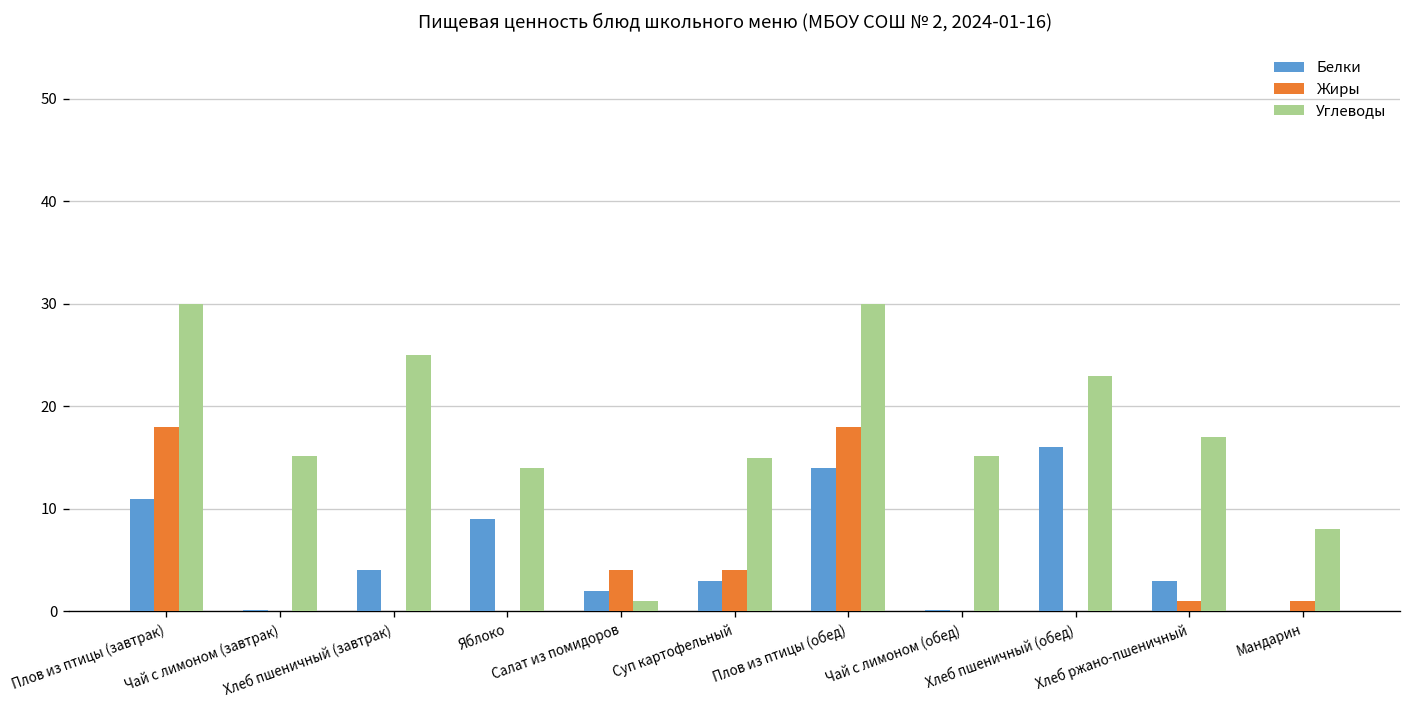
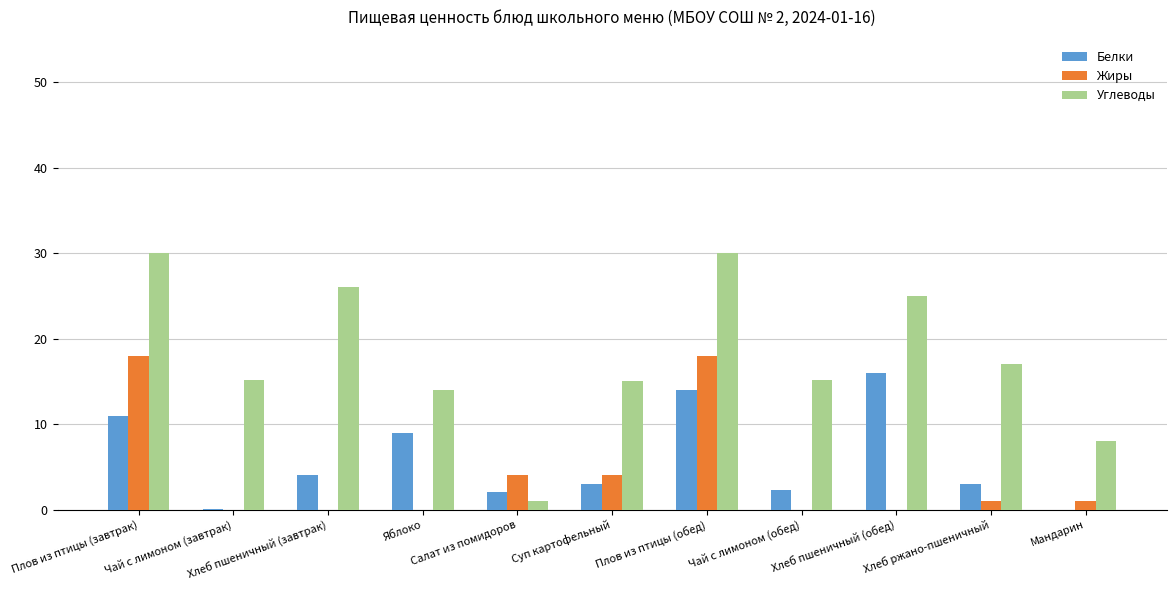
Углеводы, Хлеб пшеничный (завтрак): 25 -> 26
Белки, Чай с лимоном (обед): 0 -> 2
Углеводы, Хлеб пшеничный (обед): 23 -> 25
